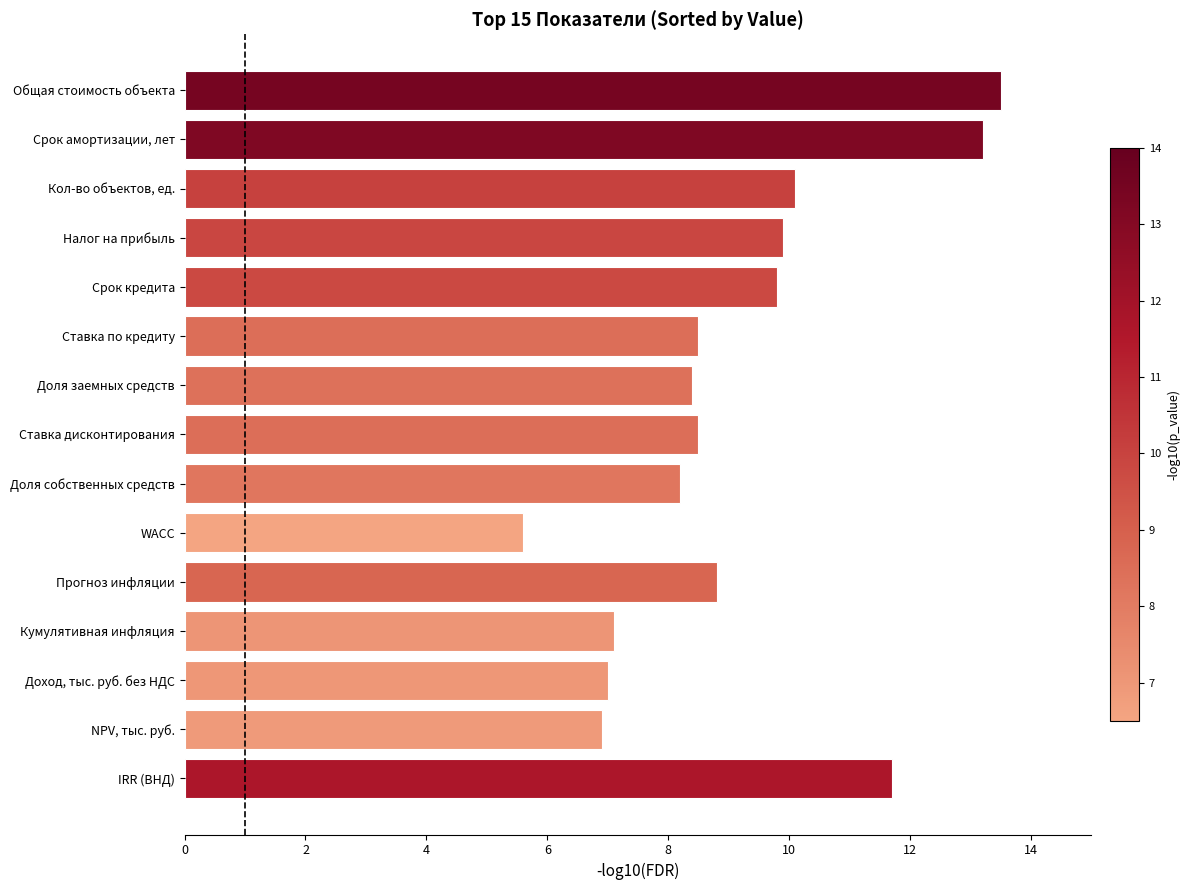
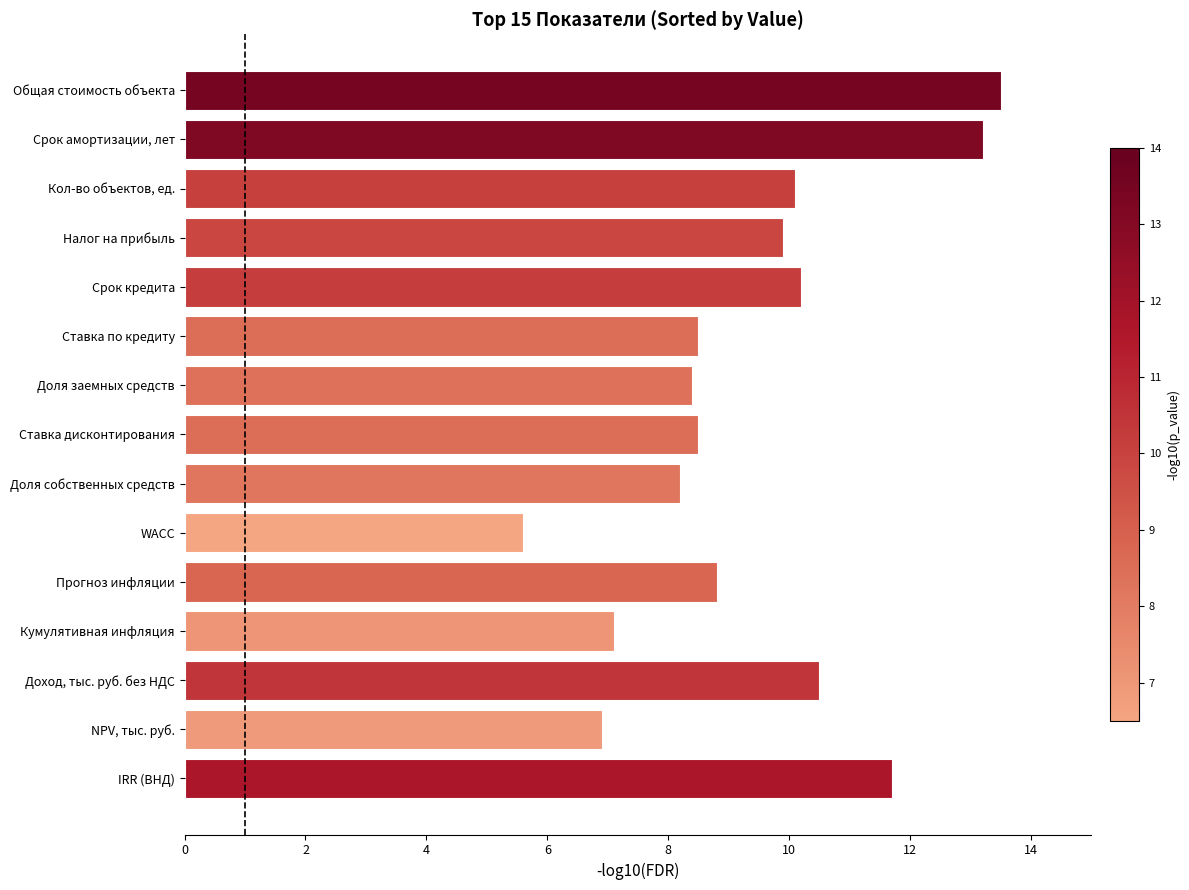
Срок кредита: 9.8 -> 10.2
Доход, тыс. руб. без НДС: 7.0 -> 10.5
